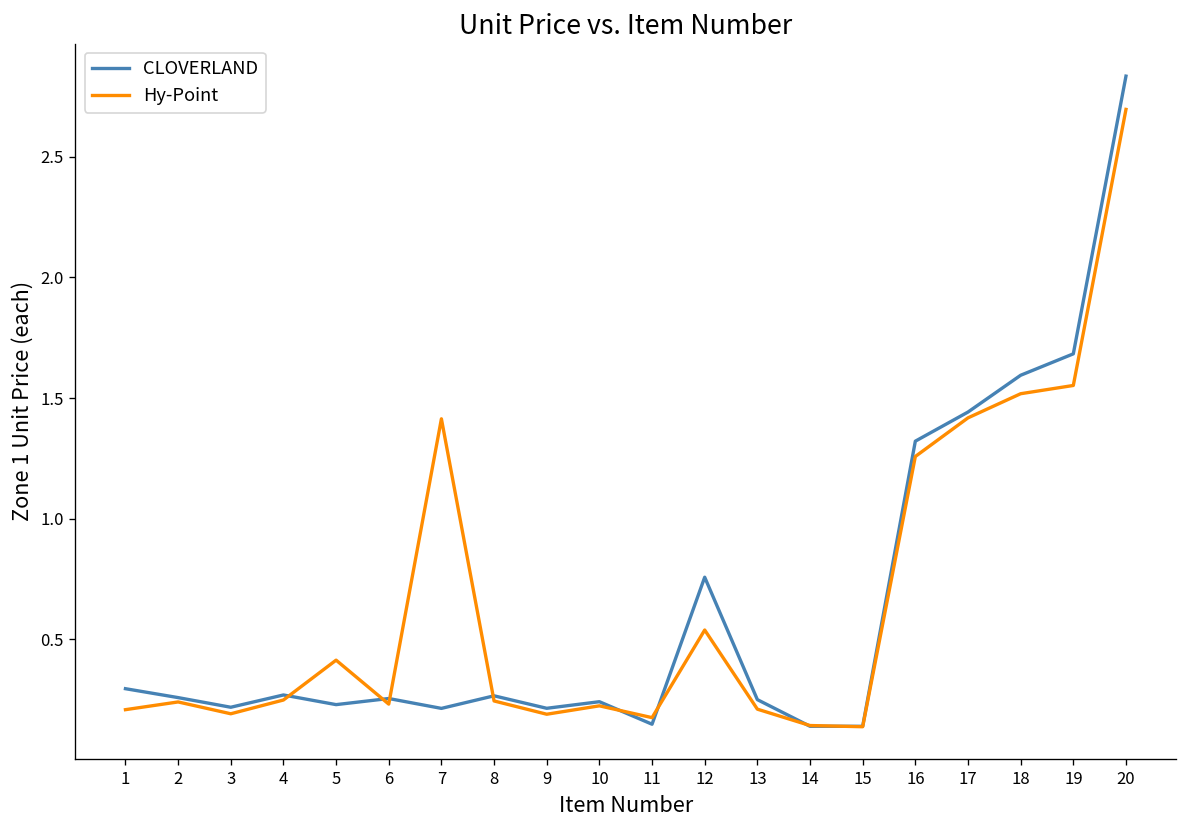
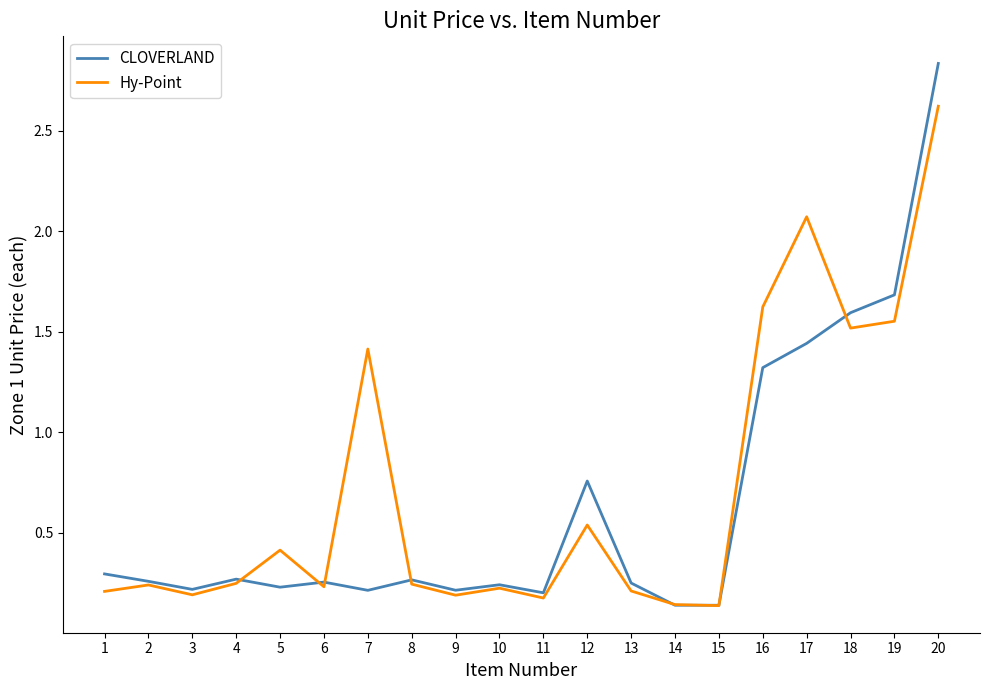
CLOVERLAND, 11: 0.15 -> 0.20
Hy-Point, 16: 1.26 -> 1.62
Hy-Point, 17: 1.42 -> 2.07
Hy-Point, 20: 2.70 -> 2.62
